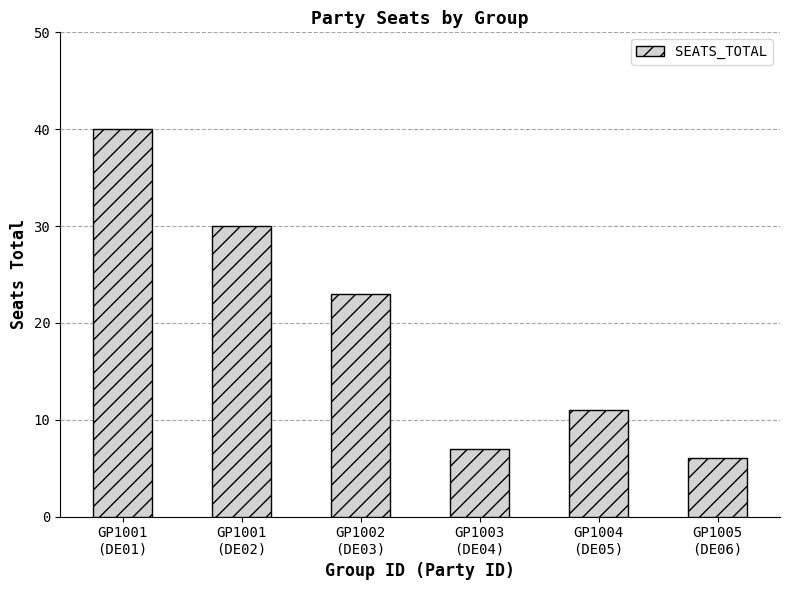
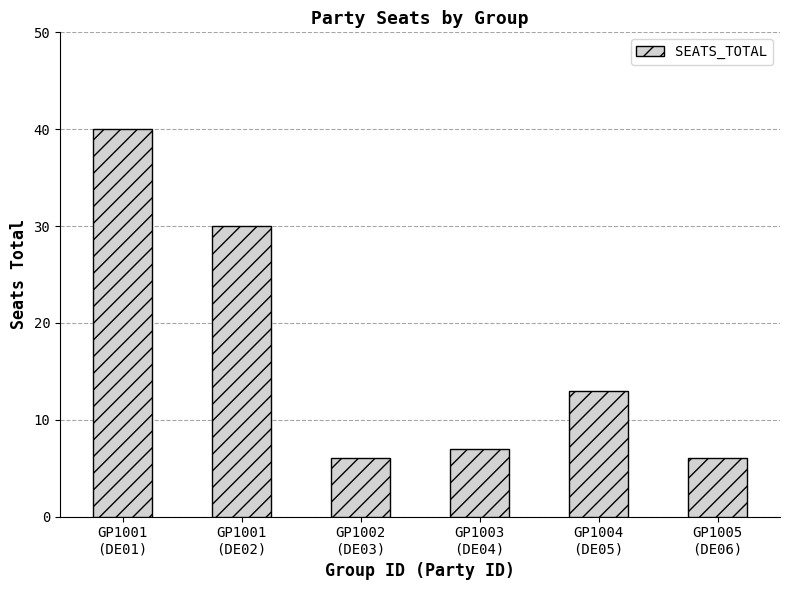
GP1002 (DE03): 23 -> 6
GP1004 (DE05): 11 -> 13
